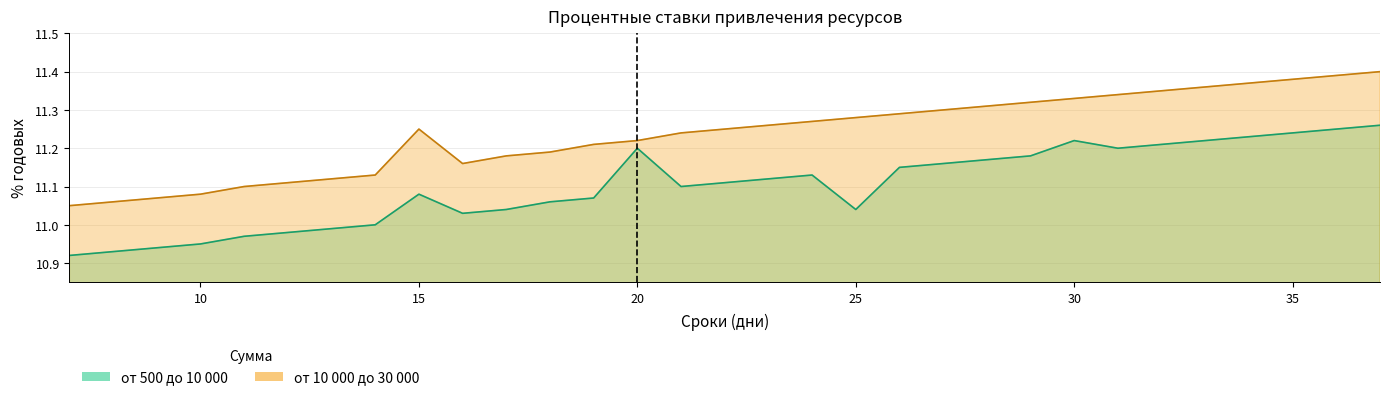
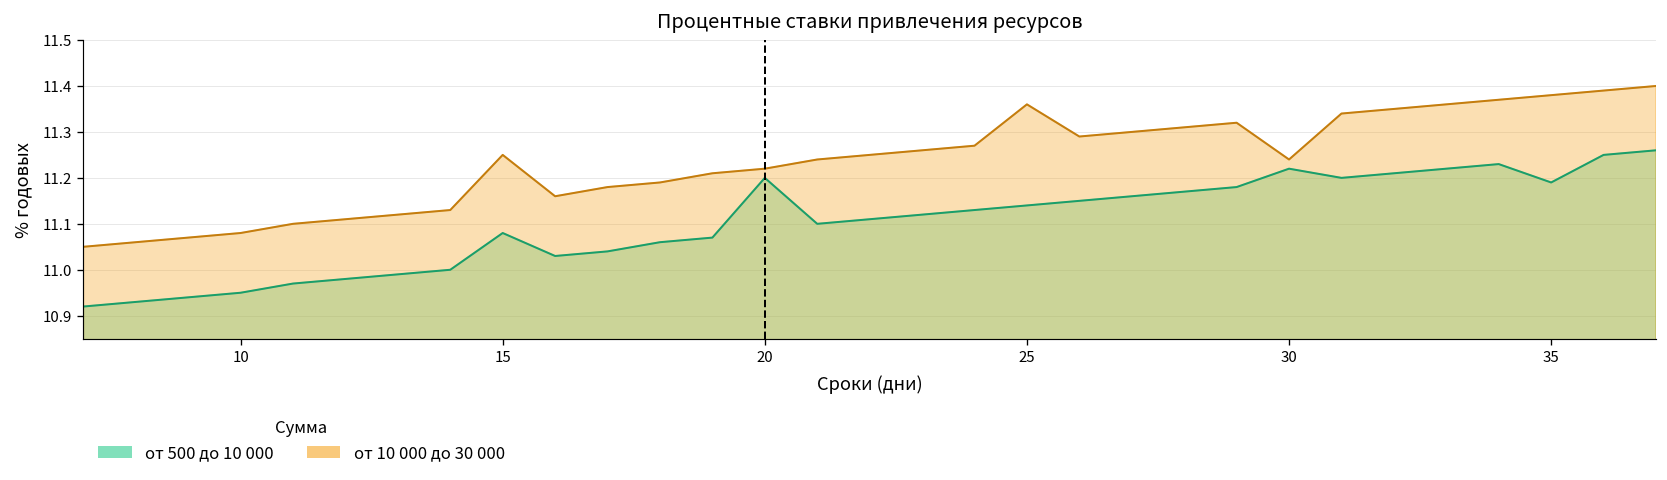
от 500 до 10 000, 25: 11.04 -> 11.14
от 10 000 до 30 000, 25: 11.28 -> 11.36
от 10 000 до 30 000, 30: 11.33 -> 11.24
от 500 до 10 000, 35: 11.24 -> 11.19
